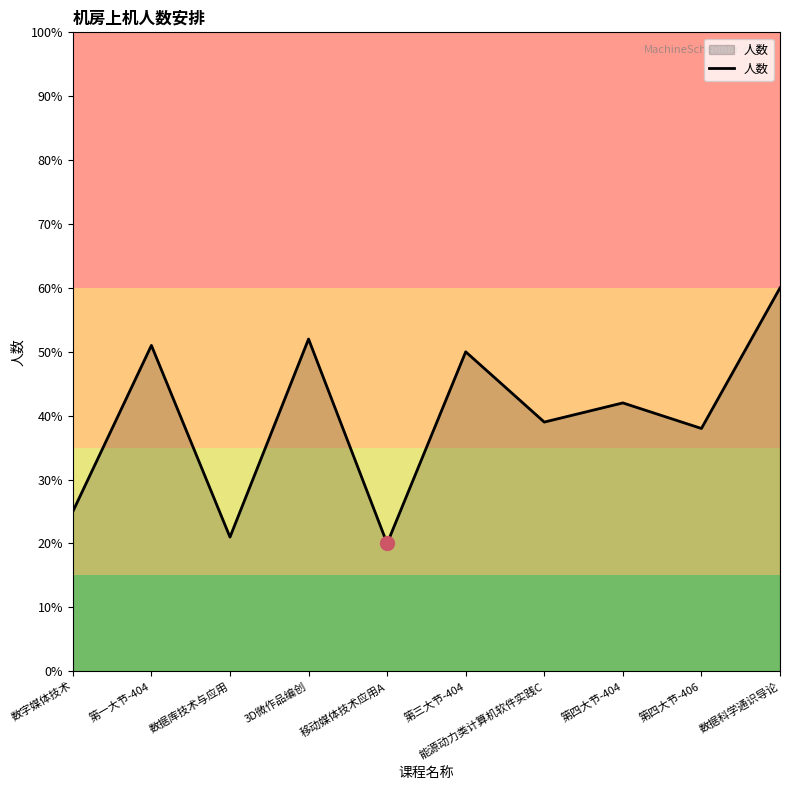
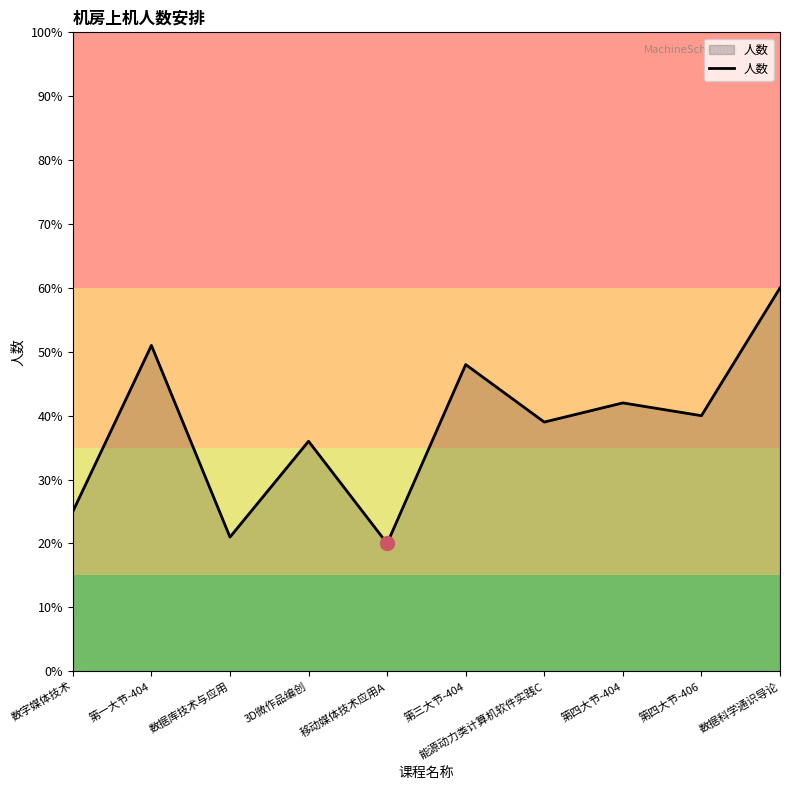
人数, 3D微作品编创: 52% -> 36%
人数, 第三大节-404: 50% -> 48%
人数, 第四大节-406: 38% -> 40%
